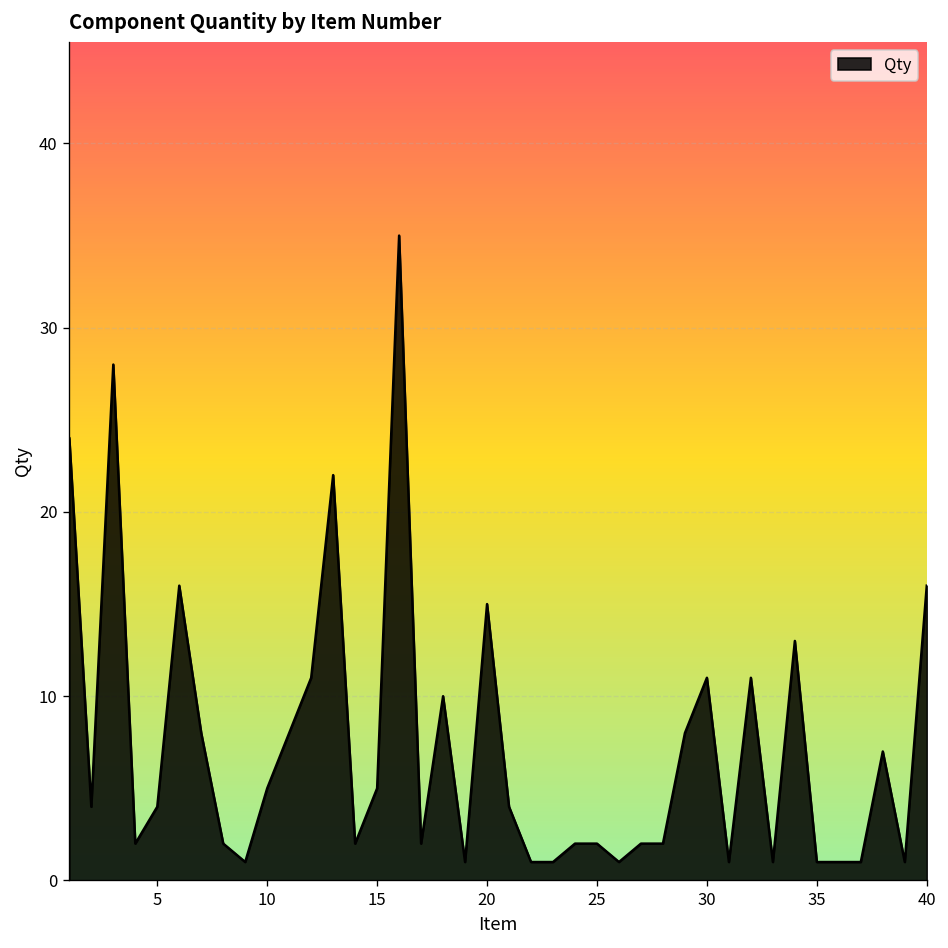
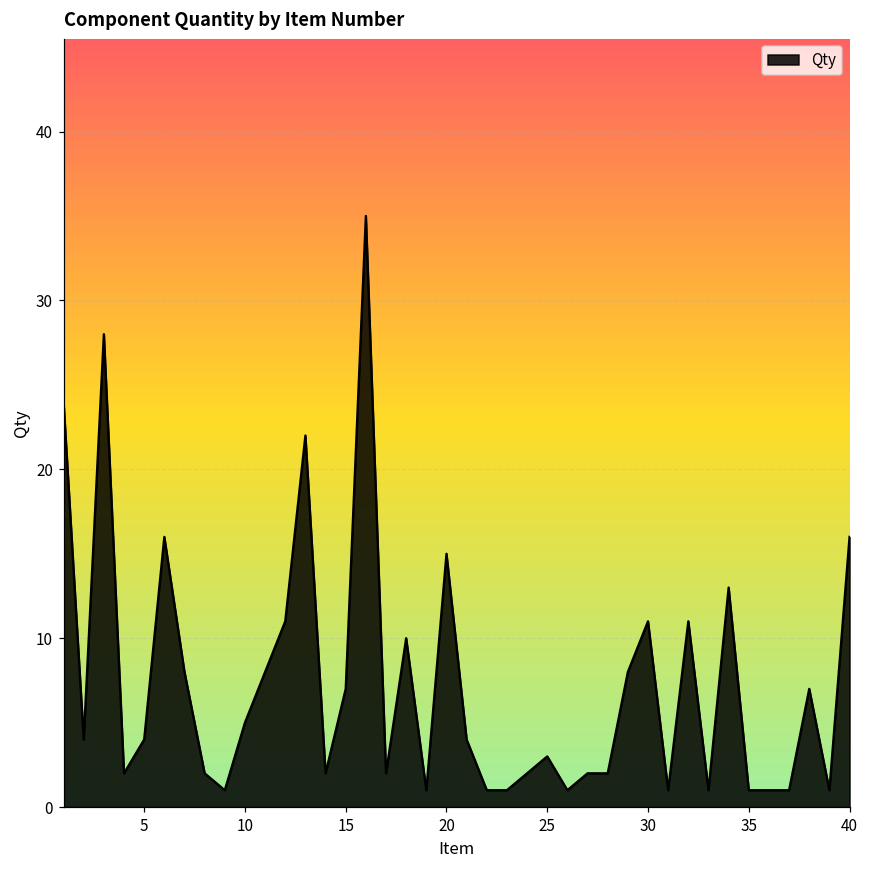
15: 5 -> 7
25: 2 -> 3
